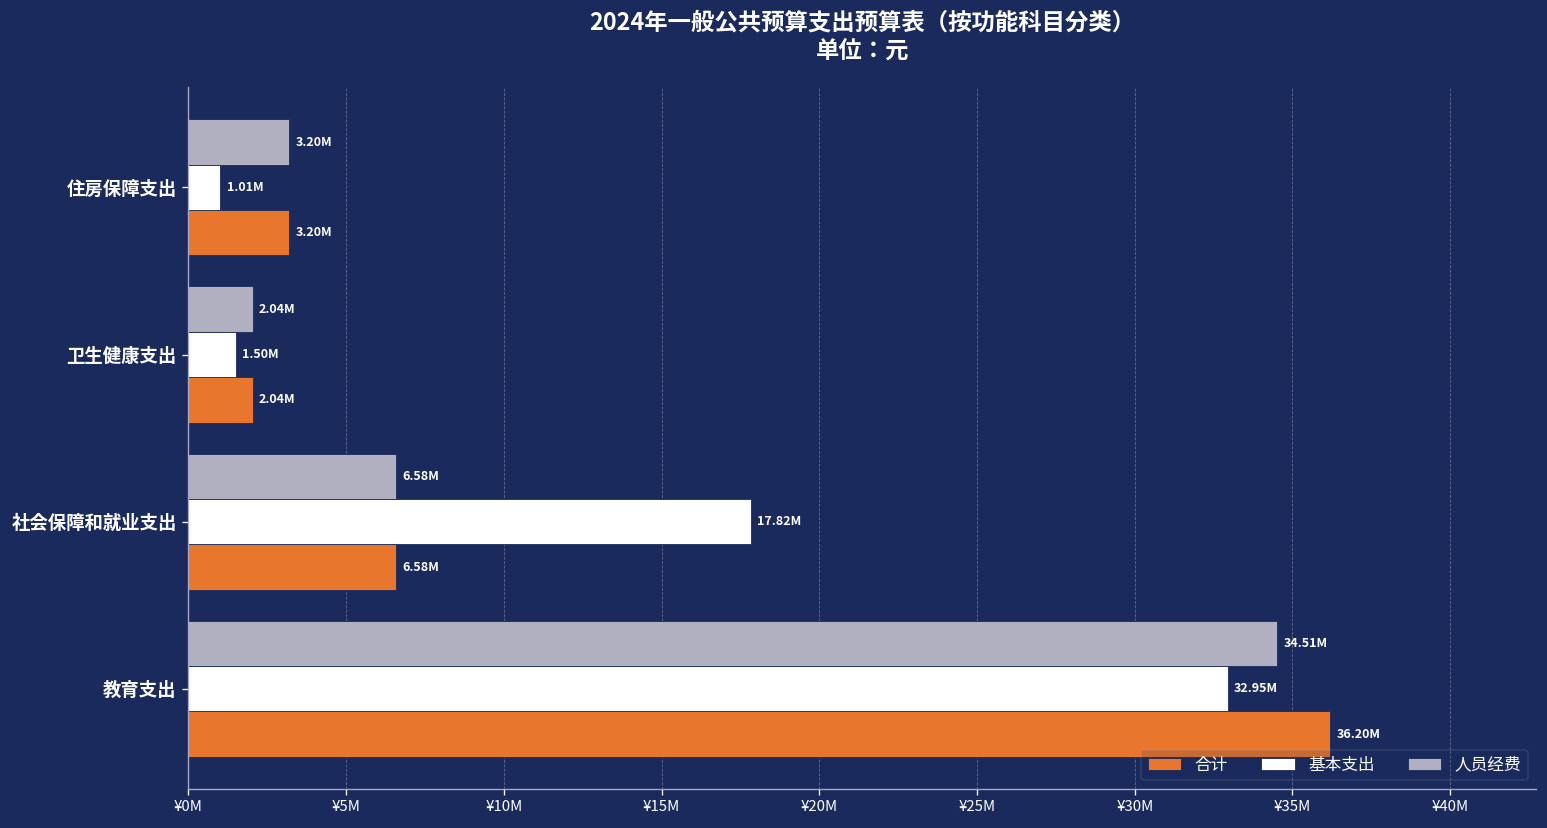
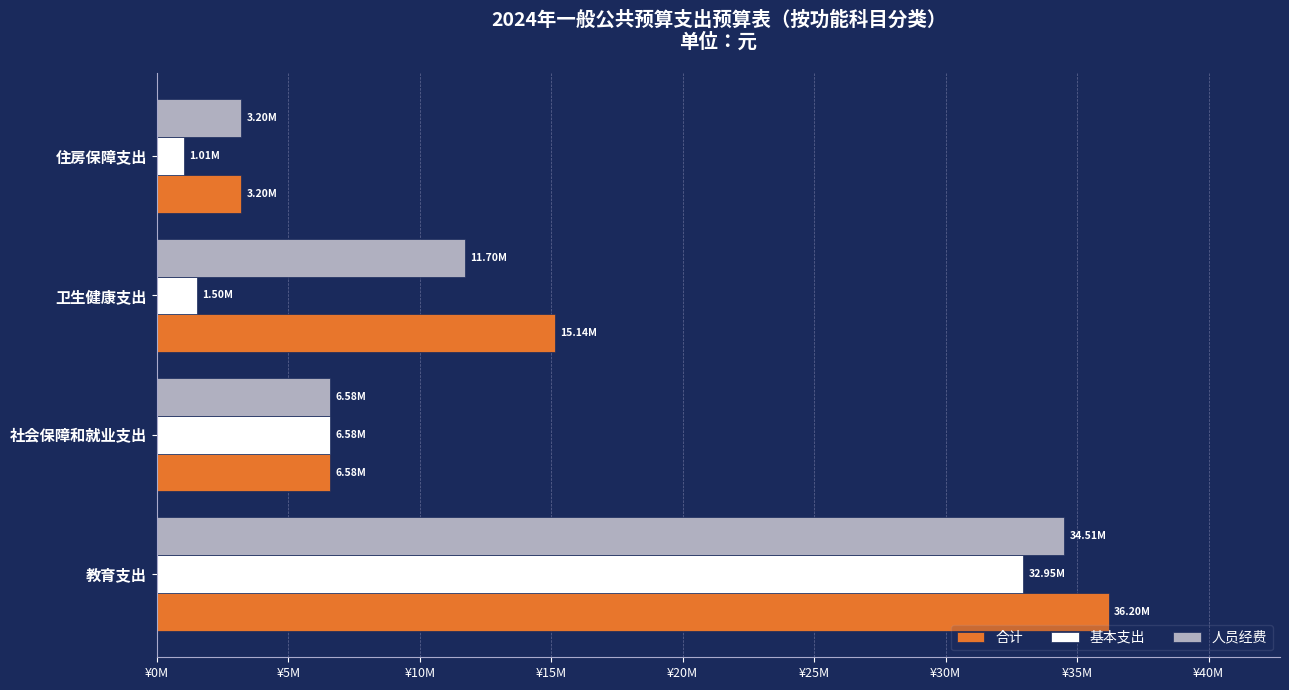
人员经费, 卫生健康支出: 2.04M -> 11.70M
合计, 卫生健康支出: 2.04M -> 15.14M
基本支出, 社会保障和就业支出: 17.82M -> 6.58M
